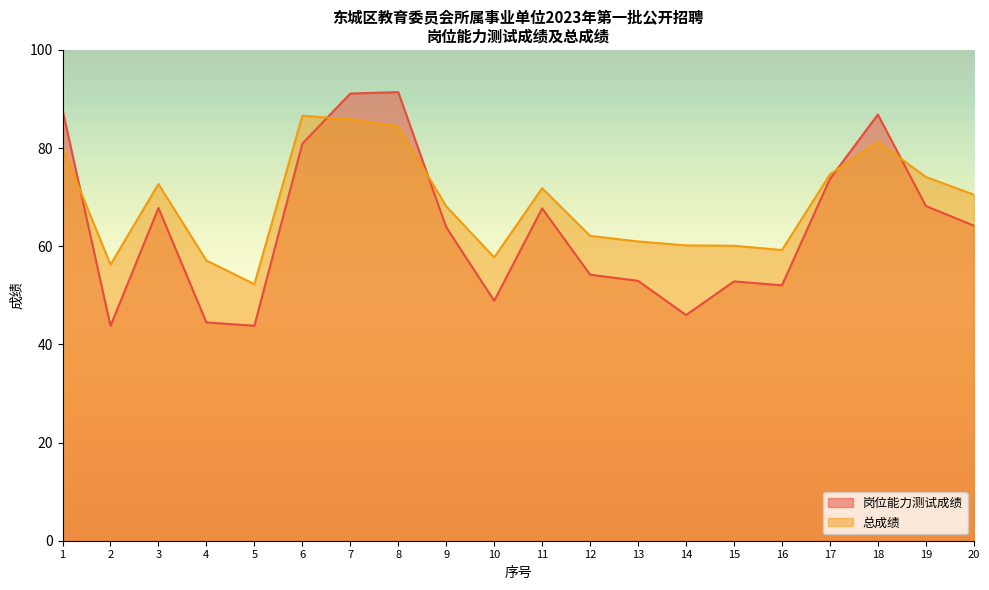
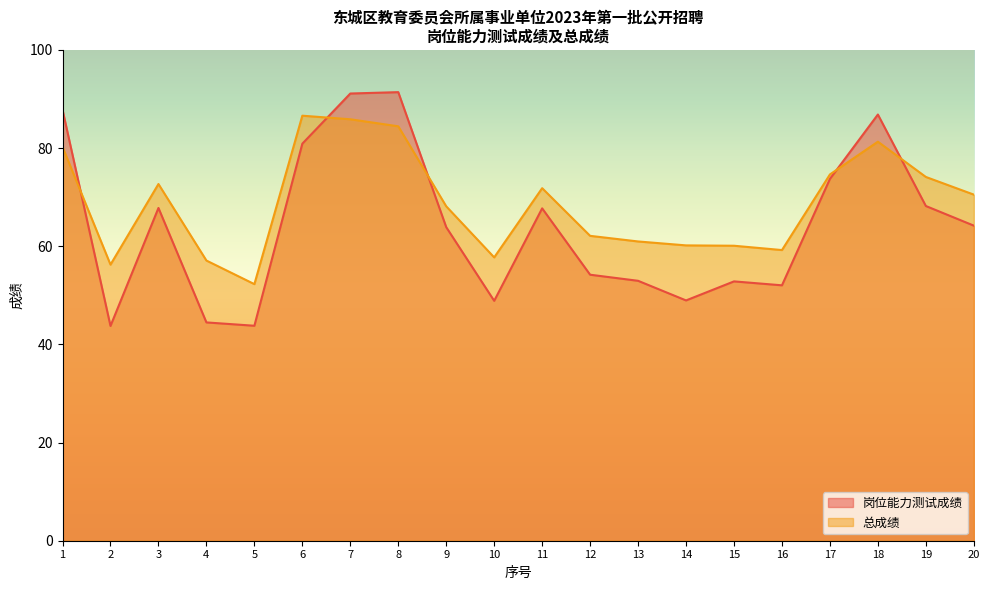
岗位能力测试成绩, 14: 46 -> 49
